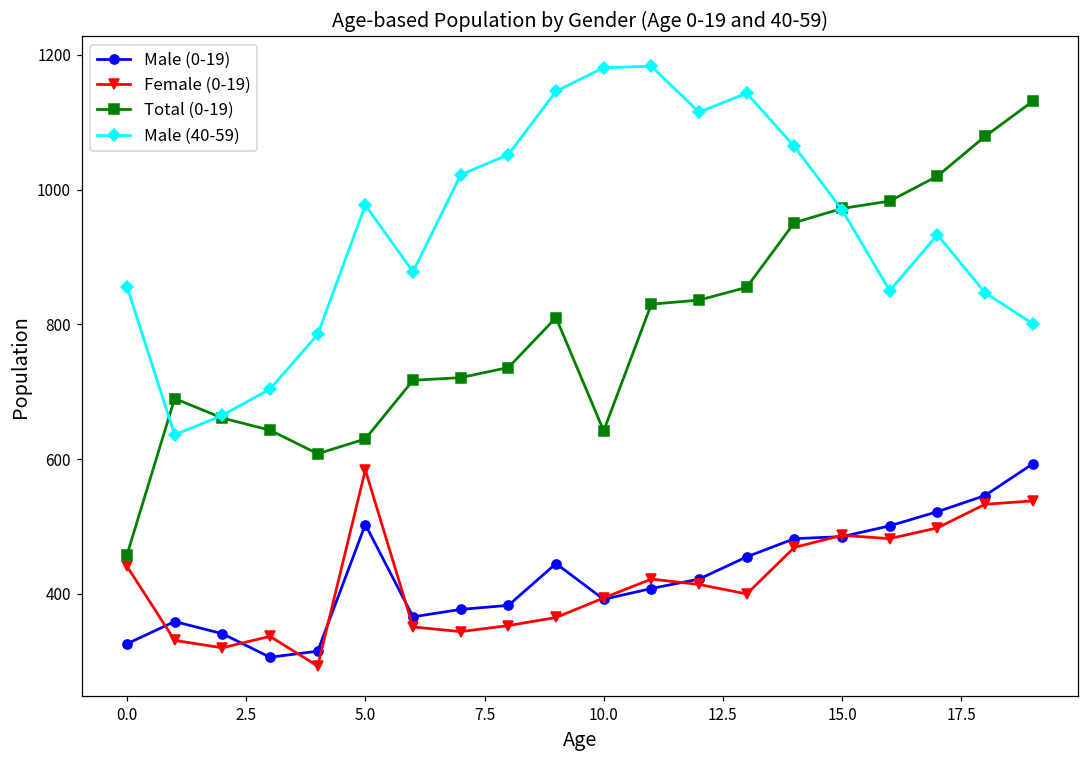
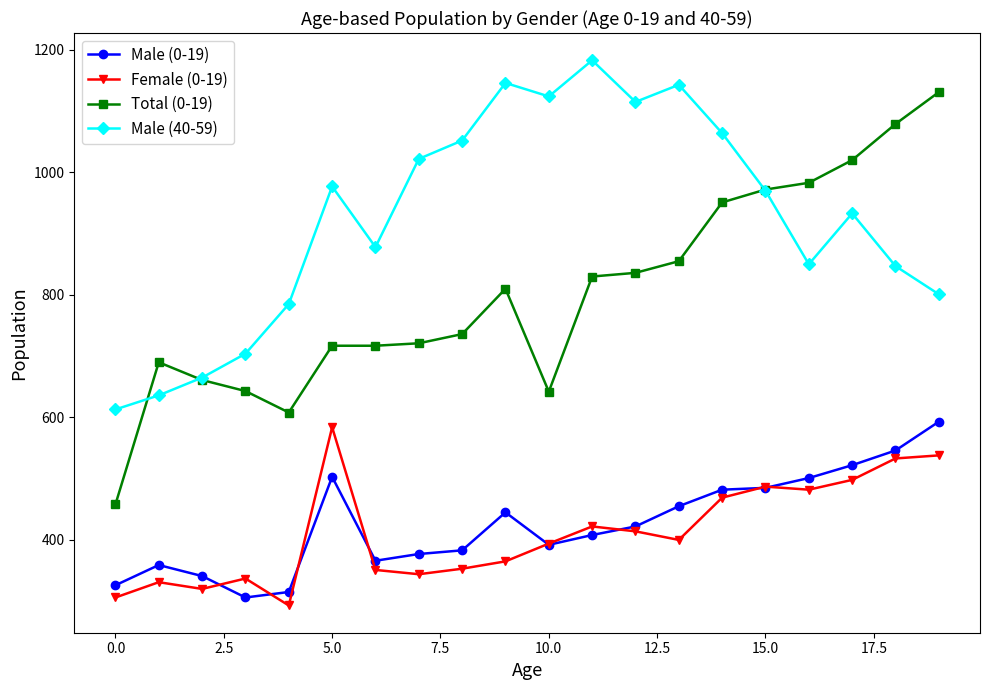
Female (0-19), 0.0: 440 -> 310
Male (40-59), 0.0: 860 -> 610
Total (0-19), 5.0: 630 -> 720
Male (40-59), 10.0: 1180 -> 1120
